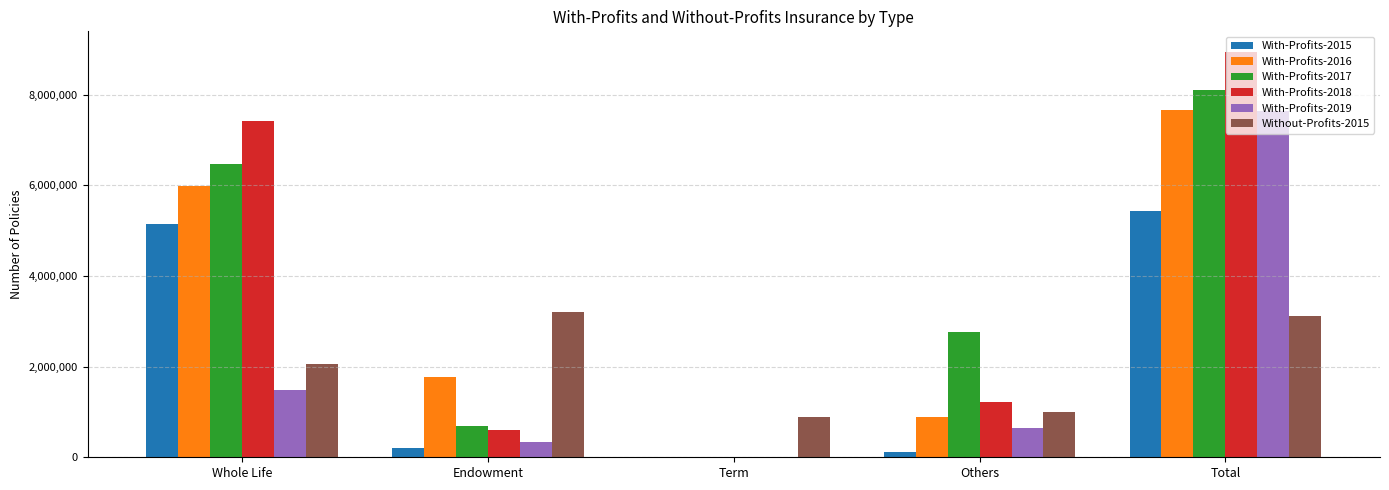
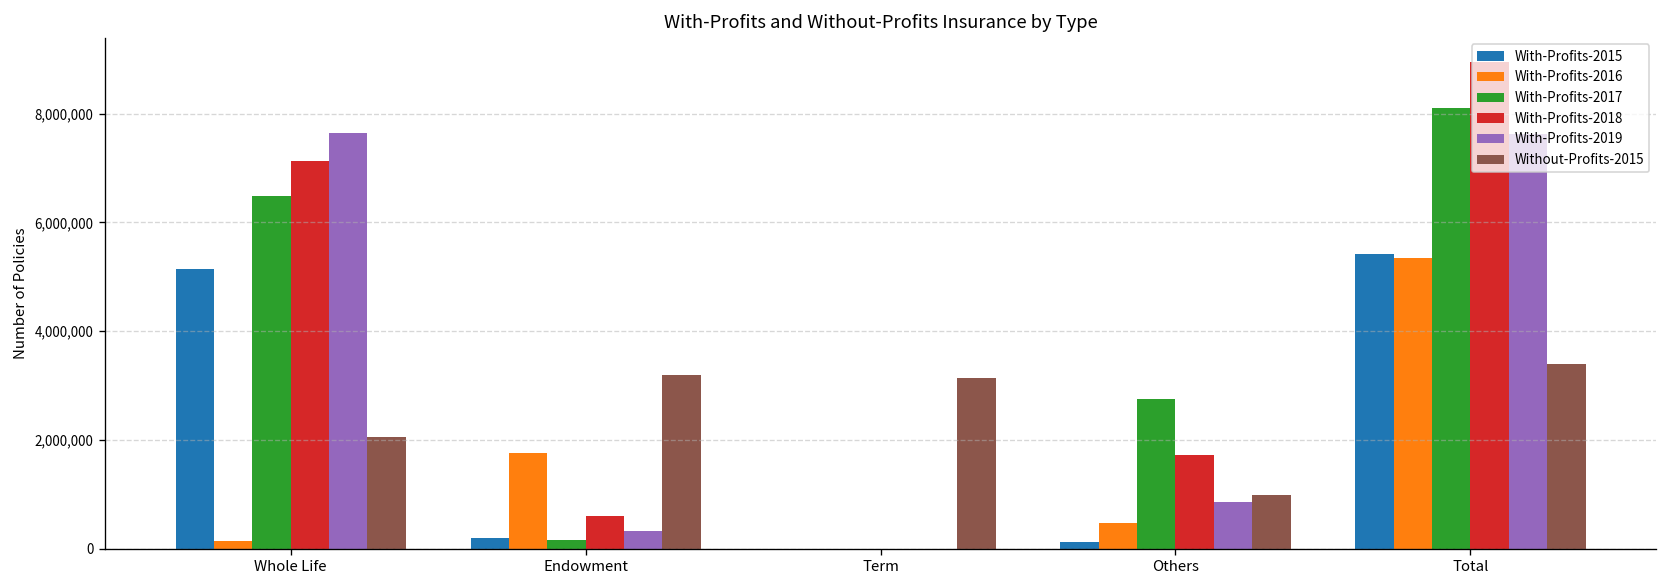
With-Profits-2016, Whole Life: 6,000,000 -> 100,000
With-Profits-2018, Whole Life: 7,400,000 -> 7,100,000
With-Profits-2019, Whole Life: 1,500,000 -> 7,600,000
With-Profits-2017, Endowment: 700,000 -> 200,000
Without-Profits-2015, Term: 900,000 -> 3,100,000
With-Profits-2016, Others: 900,000 -> 500,000
With-Profits-2018, Others: 1,200,000 -> 1,700,000
With-Profits-2019, Others: 600,000 -> 900,000
With-Profits-2016, Total: 7,700,000 -> 5,300,000
Without-Profits-2015, Total: 3,100,000 -> 3,400,000
